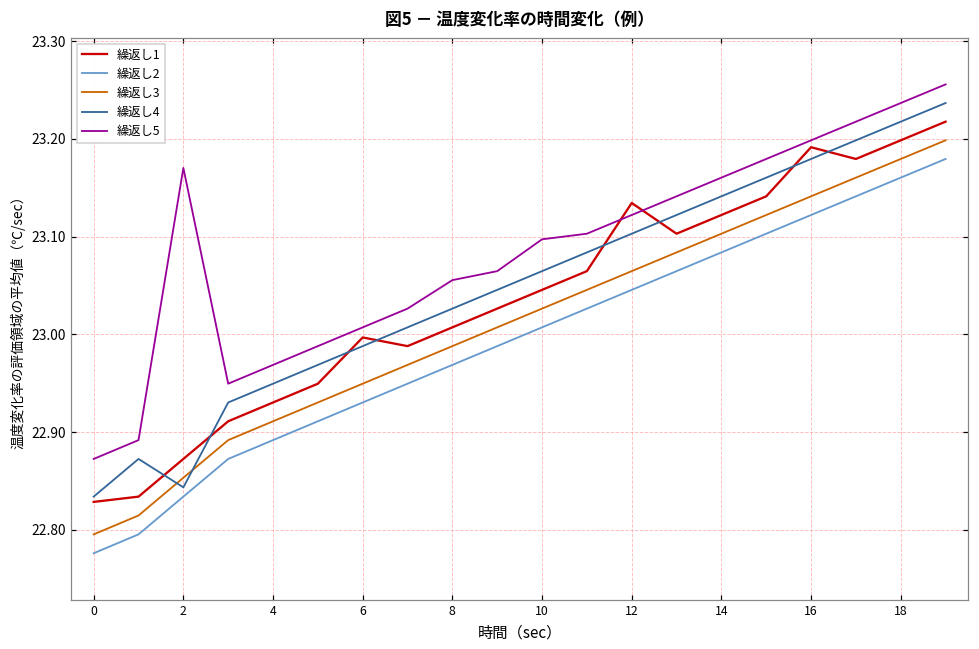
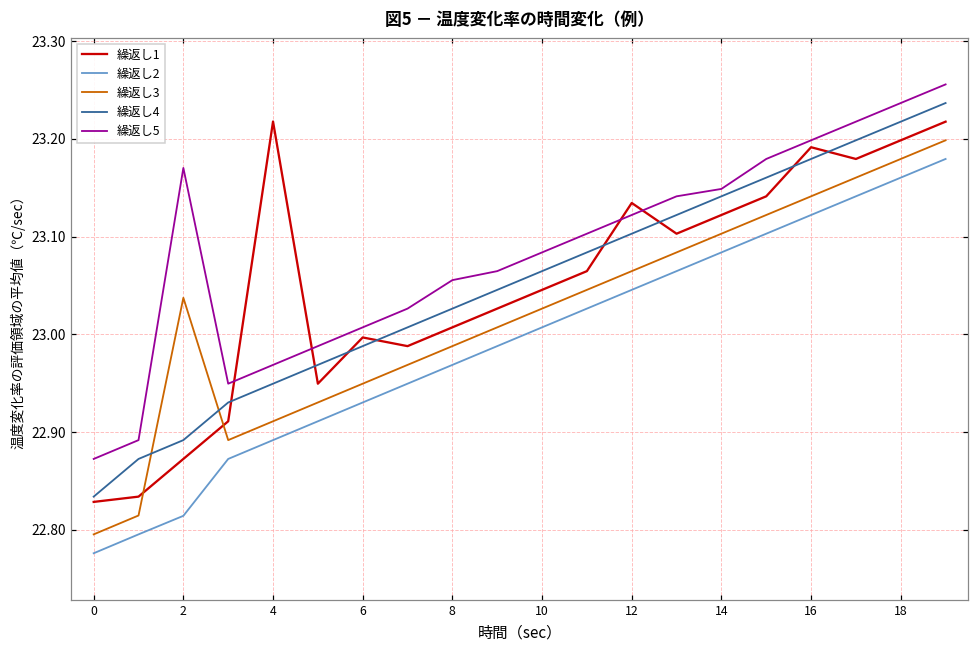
繰返し2, 2: 22.83 -> 22.81
繰返し3, 2: 22.85 -> 23.04
繰返し4, 2: 22.84 -> 22.89
繰返し1, 4: 22.93 -> 23.22
繰返し5, 10: 23.10 -> 23.08
繰返し5, 14: 23.16 -> 23.15
